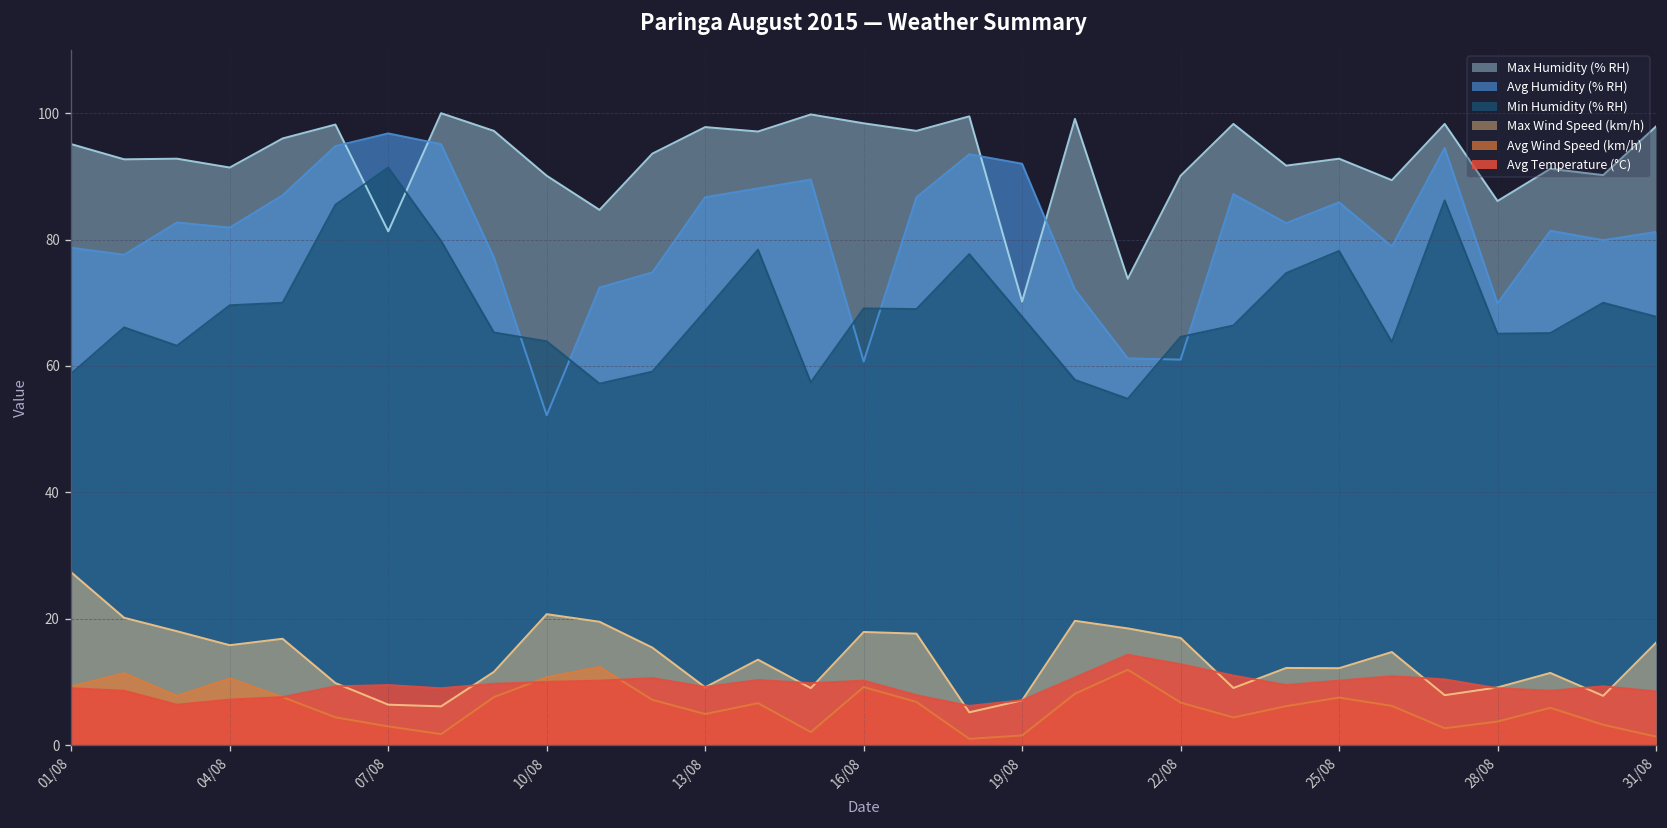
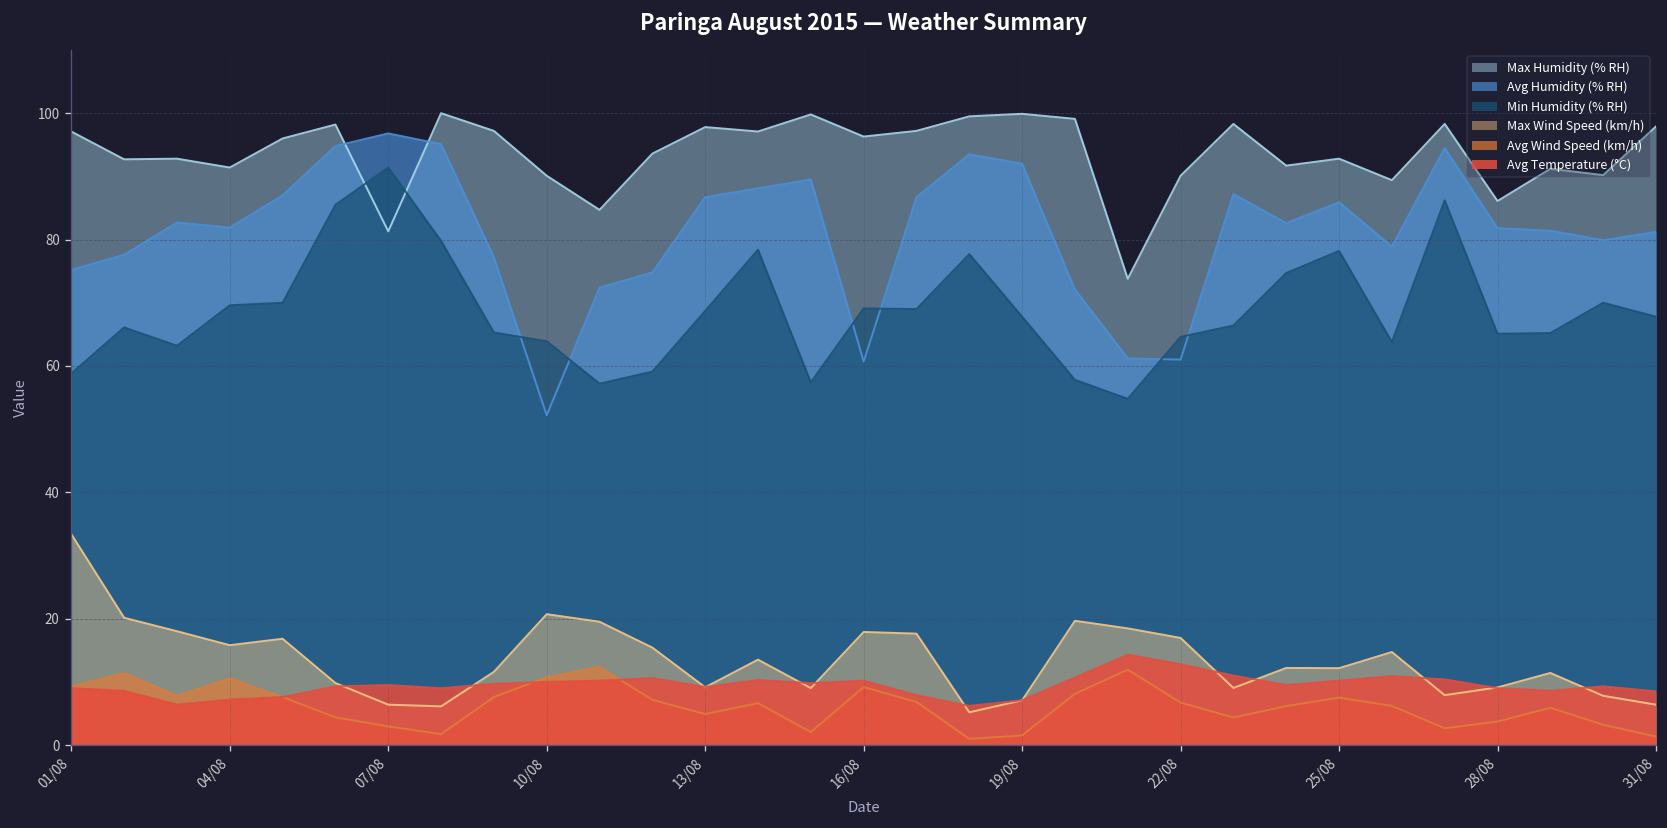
Max Humidity (% RH), 01/08: 95 -> 97
Avg Humidity (% RH), 01/08: 79 -> 75
Max Wind Speed (km/h), 01/08: 27 -> 33
Max Humidity (% RH), 16/08: 98 -> 96
Max Humidity (% RH), 19/08: 70 -> 100
Avg Humidity (% RH), 28/08: 70 -> 82
Max Wind Speed (km/h), 31/08: 16 -> 6
